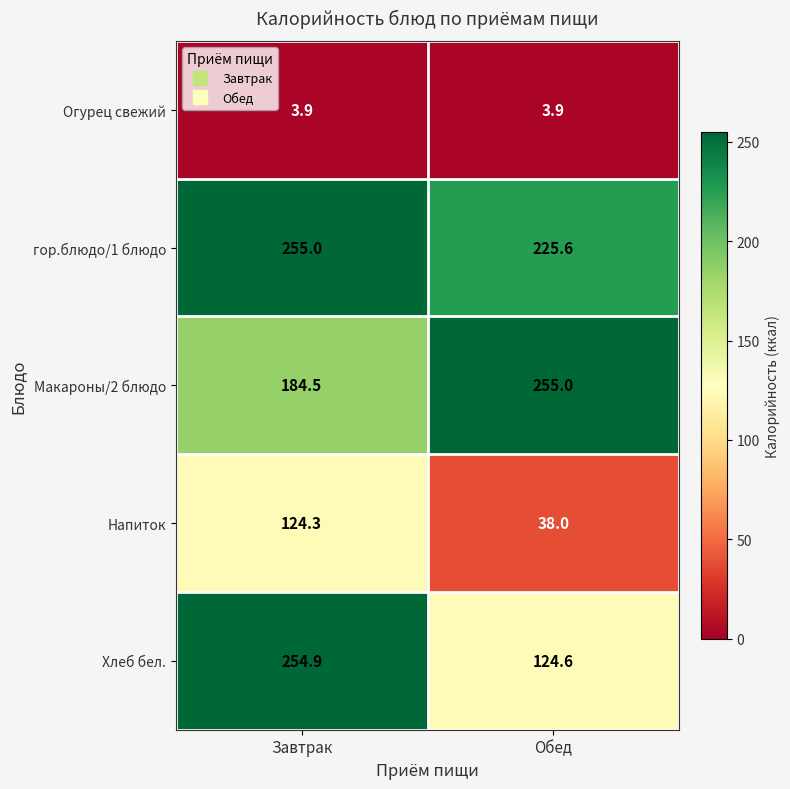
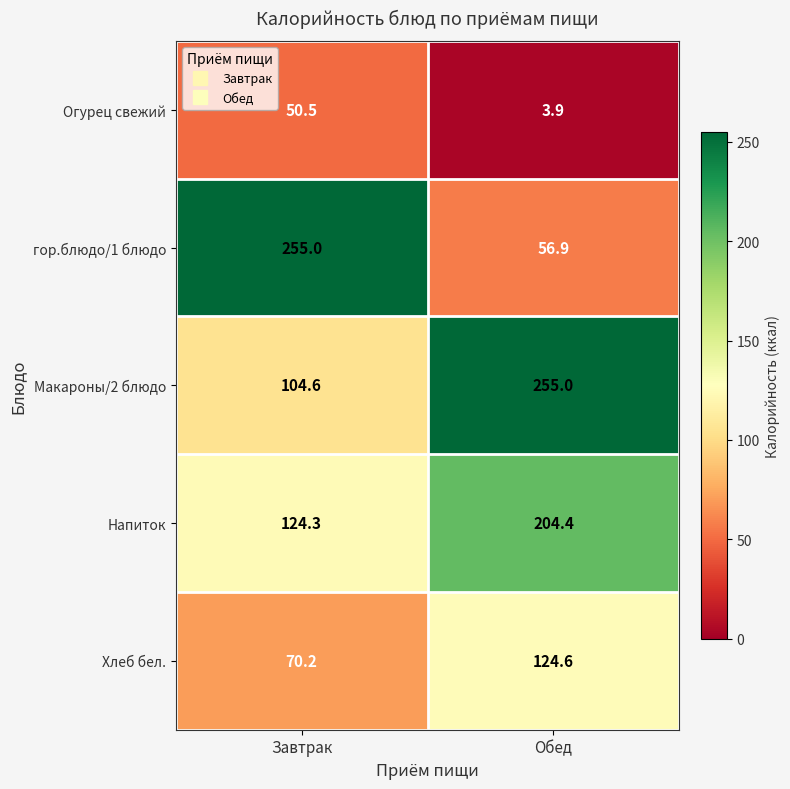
Огурец свежий, Завтрак: 3.9 -> 50.5
гор.блюдо/1 блюдо, Обед: 225.6 -> 56.9
Макароны/2 блюдо, Завтрак: 184.5 -> 104.6
Напиток, Обед: 38.0 -> 204.4
Хлеб бел., Завтрак: 254.9 -> 70.2
